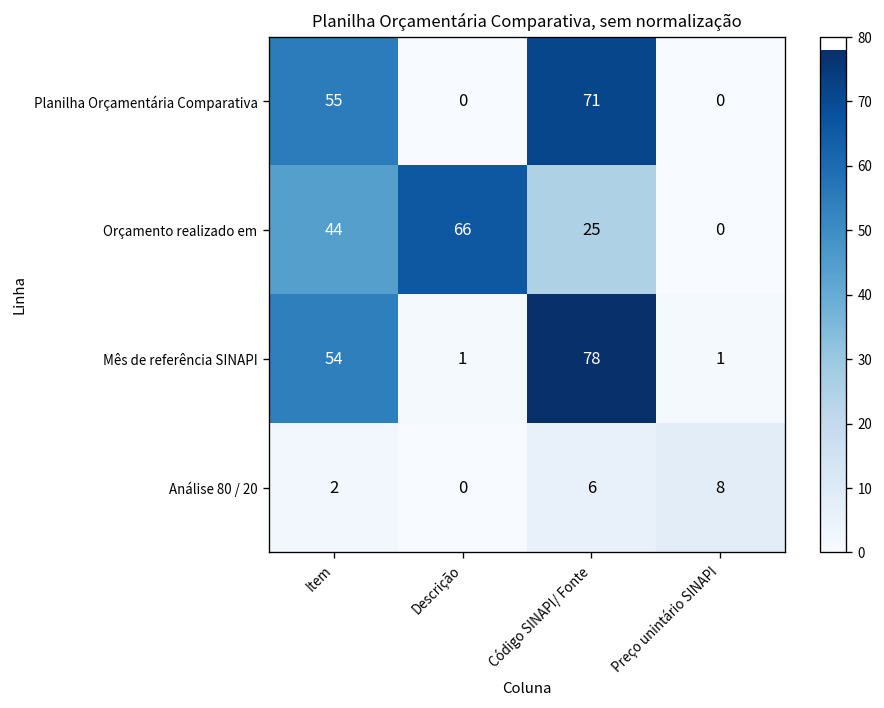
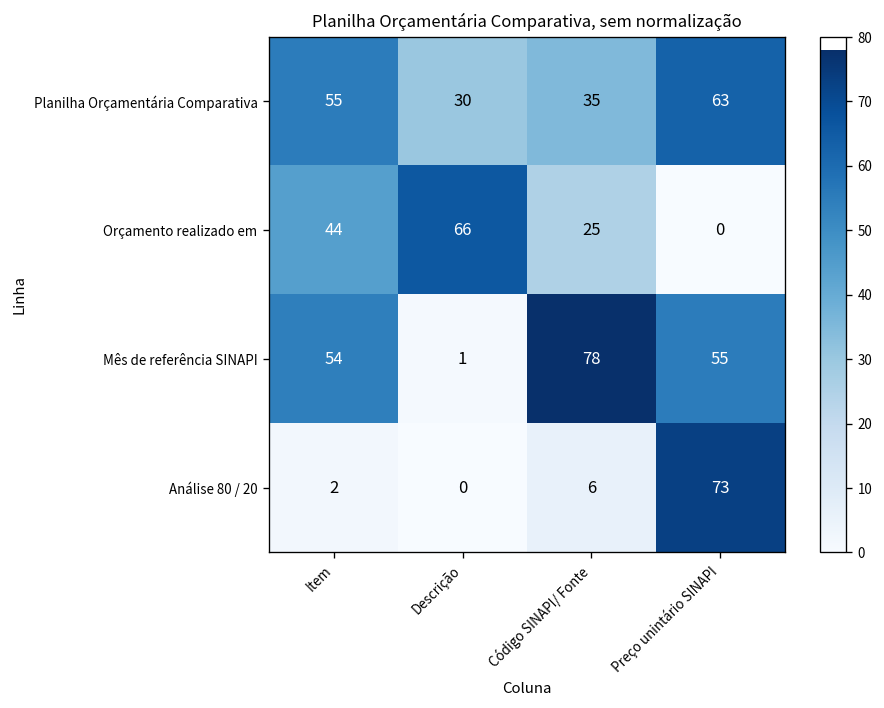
Planilha Orçamentária Comparativa, Descrição: 0 -> 30
Planilha Orçamentária Comparativa, Código SINAPI/ Fonte: 71 -> 35
Planilha Orçamentária Comparativa, Preço unintário SINAPI: 0 -> 63
Mês de referência SINAPI, Preço unintário SINAPI: 1 -> 55
Análise 80 / 20, Preço unintário SINAPI: 8 -> 73
